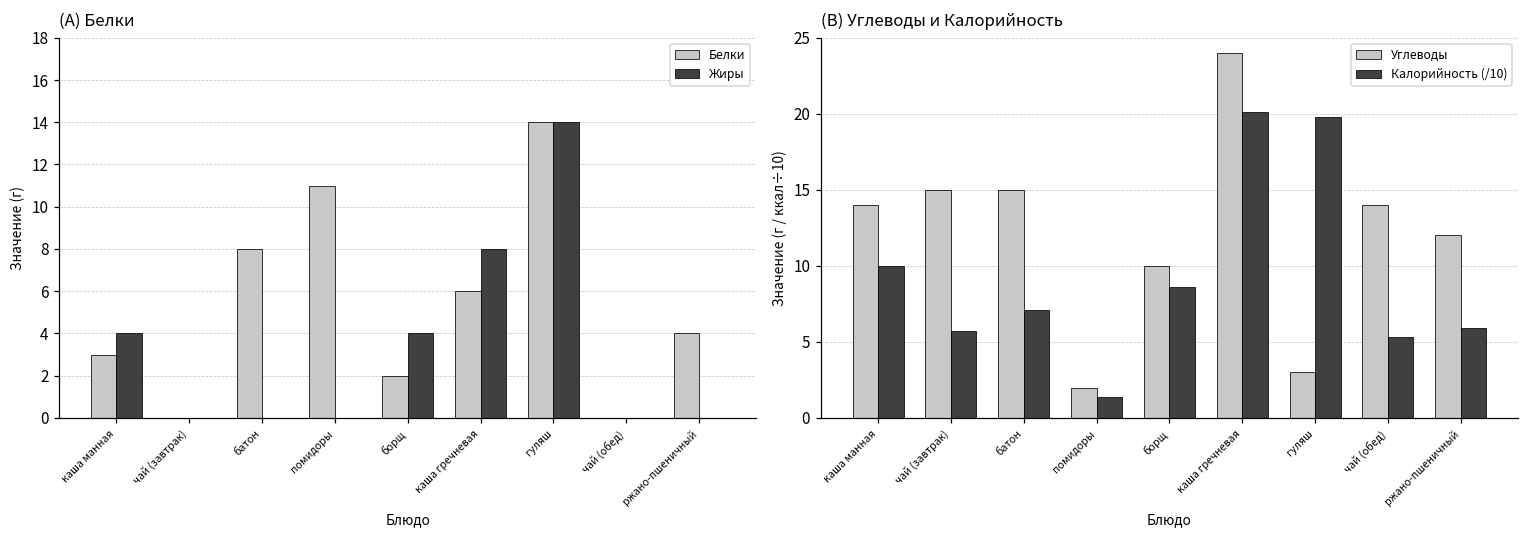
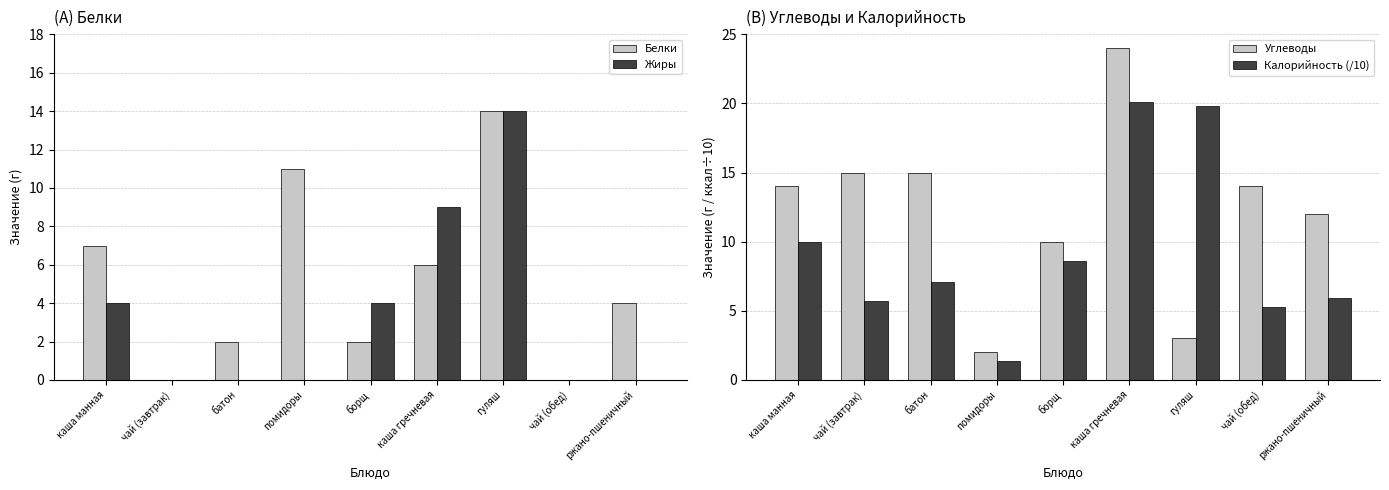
(A) Белки, Белки, каша манная: 3 -> 7
(A) Белки, Белки, батон: 8 -> 2
(A) Белки, Жиры, каша гречневая: 8 -> 9
